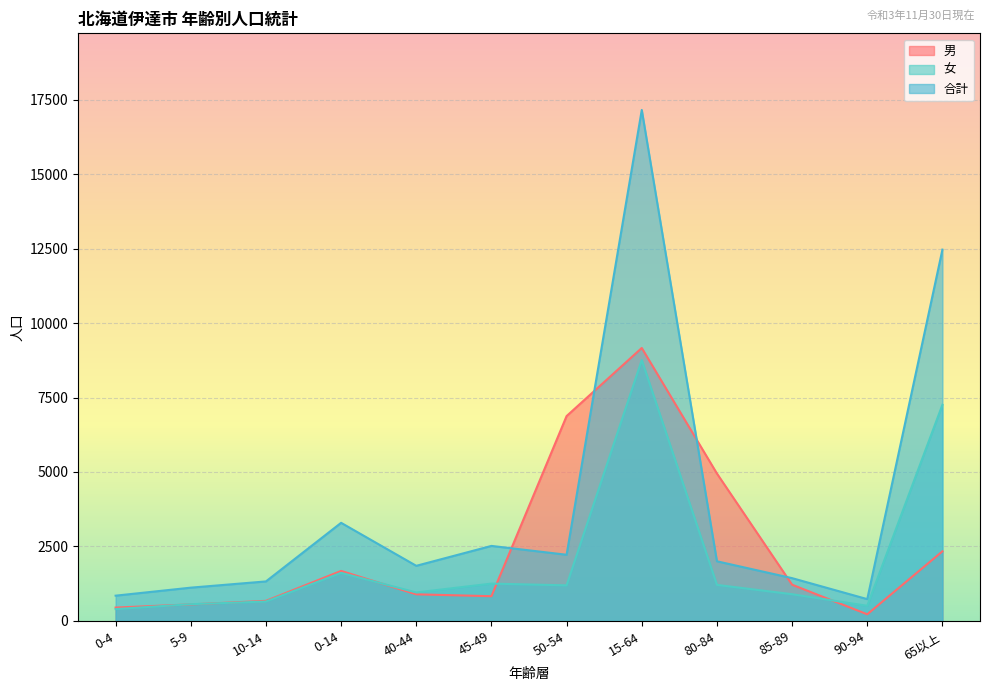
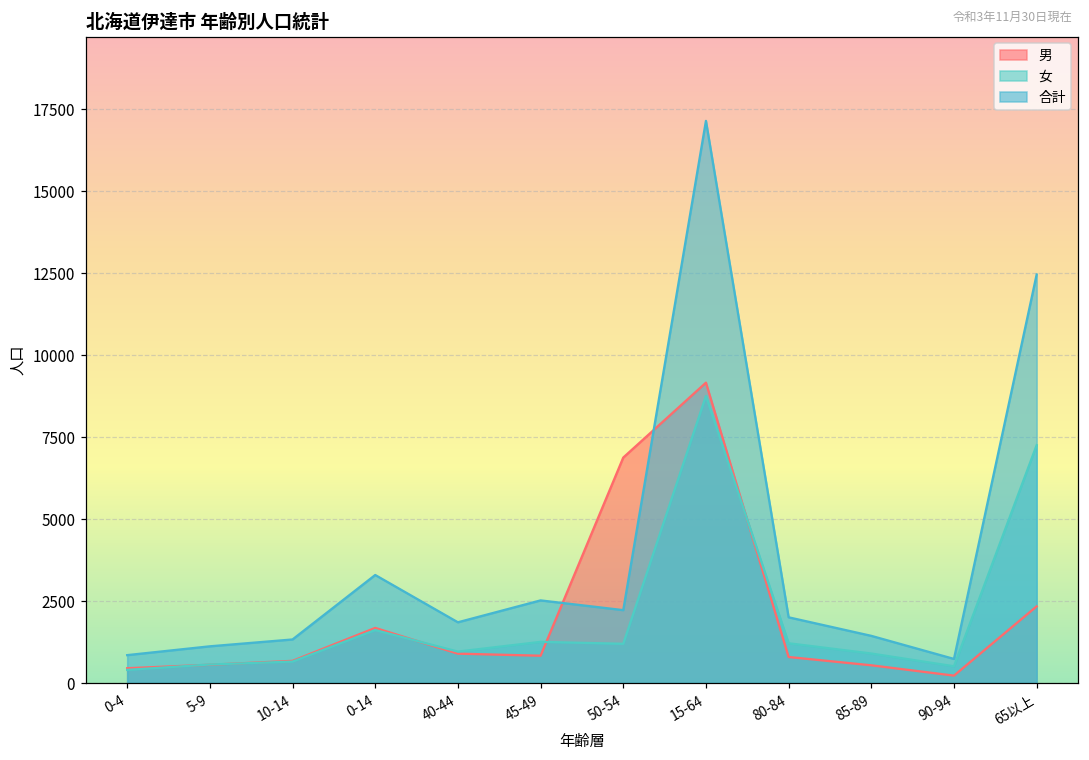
男, 80-84: 4900 -> 800
男, 85-89: 1200 -> 500
